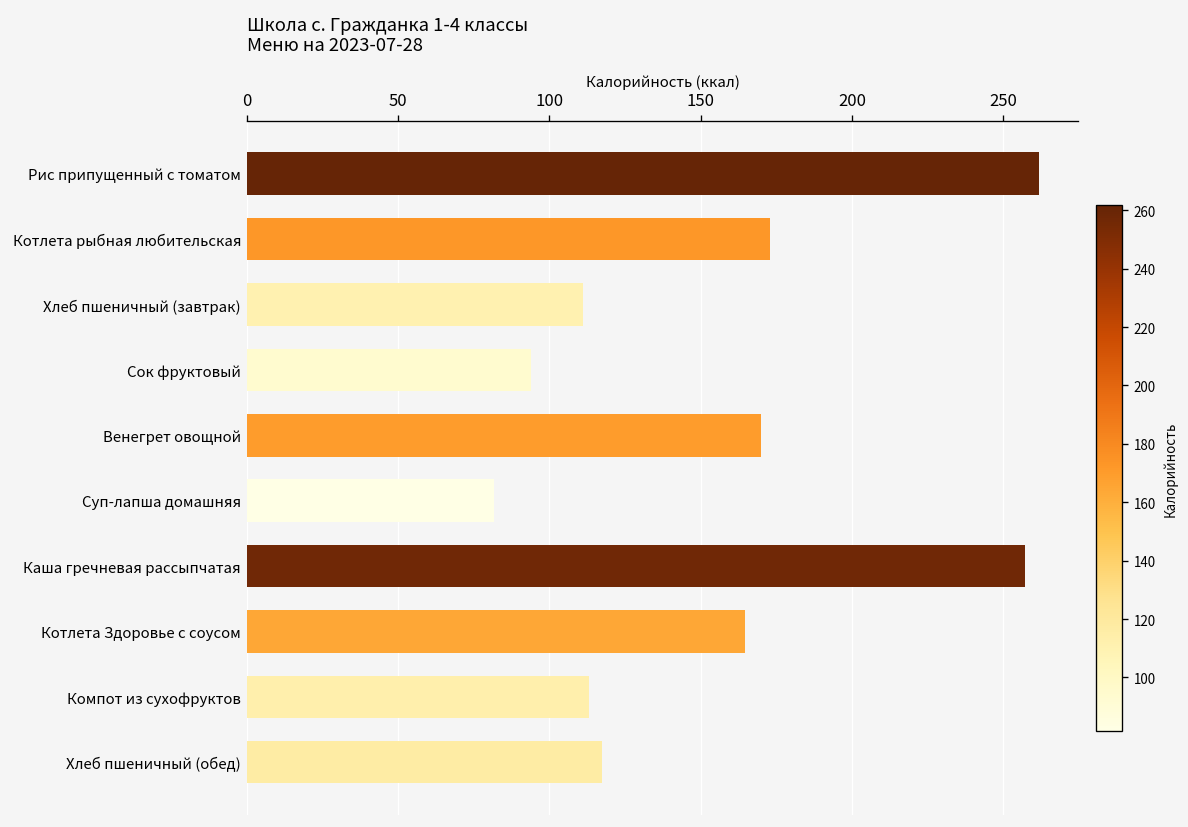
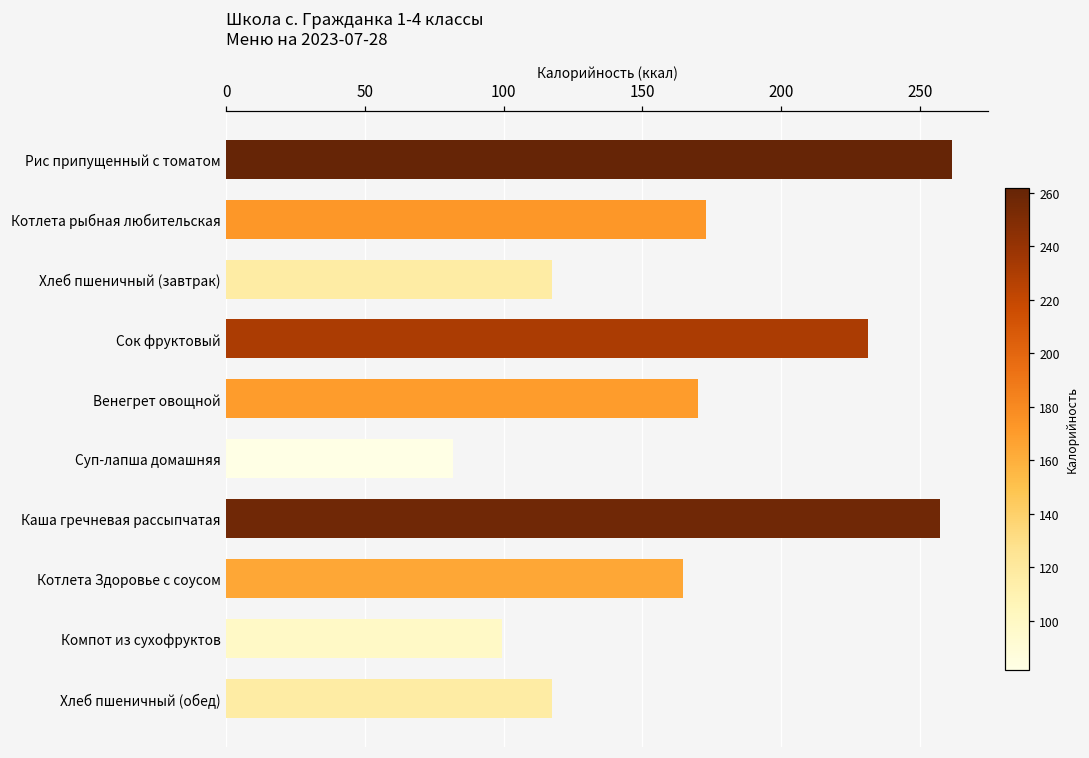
Хлеб пшеничный (завтрак): 111 -> 118
Сок фруктовый: 94 -> 231
Компот из сухофруктов: 113 -> 99
